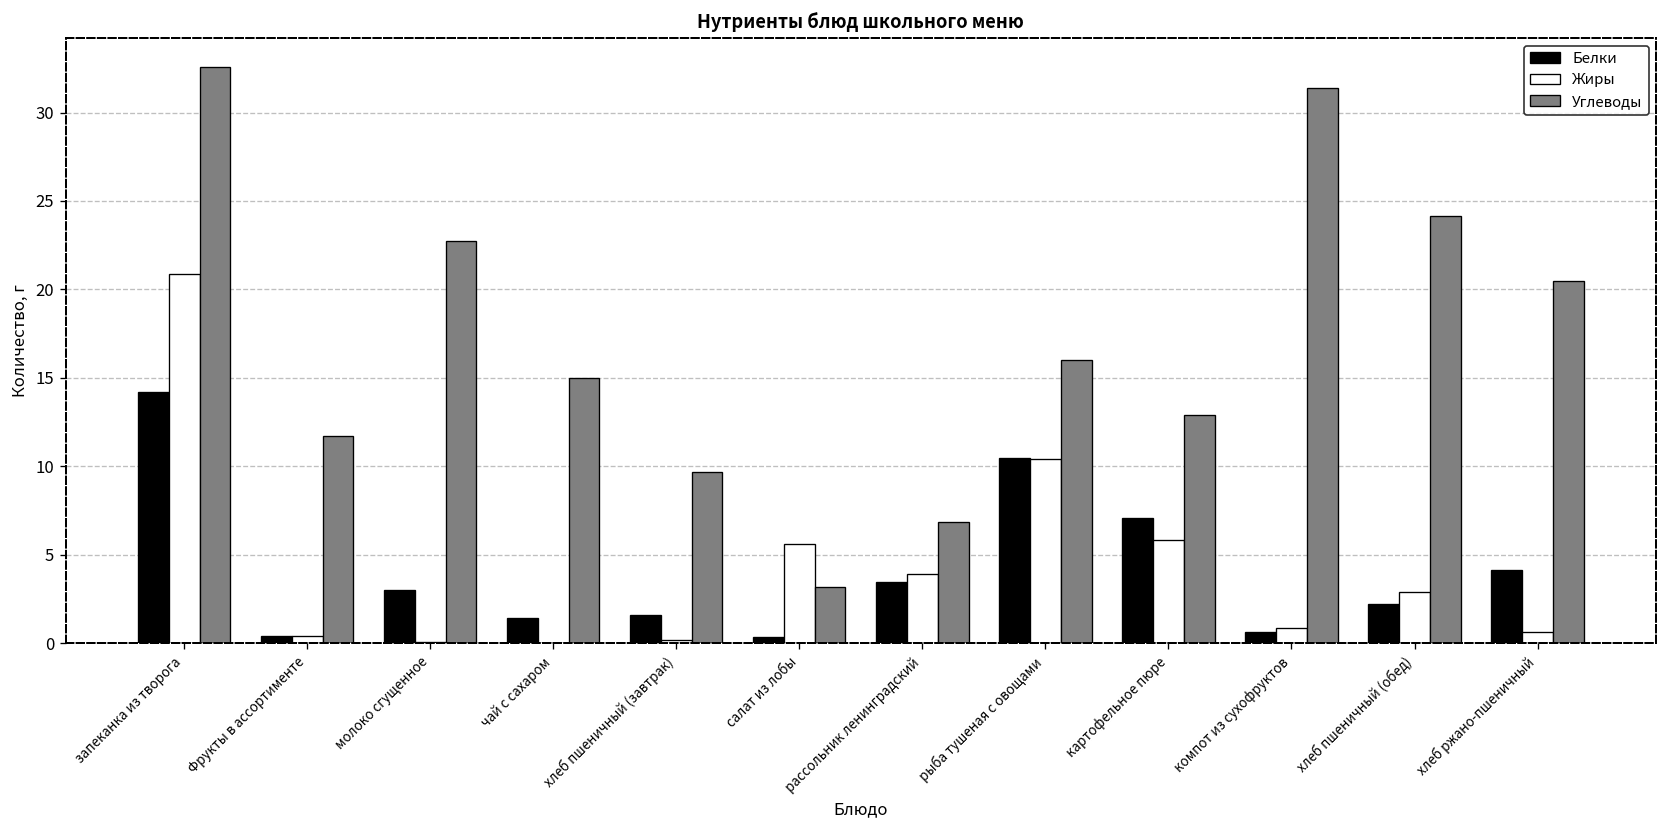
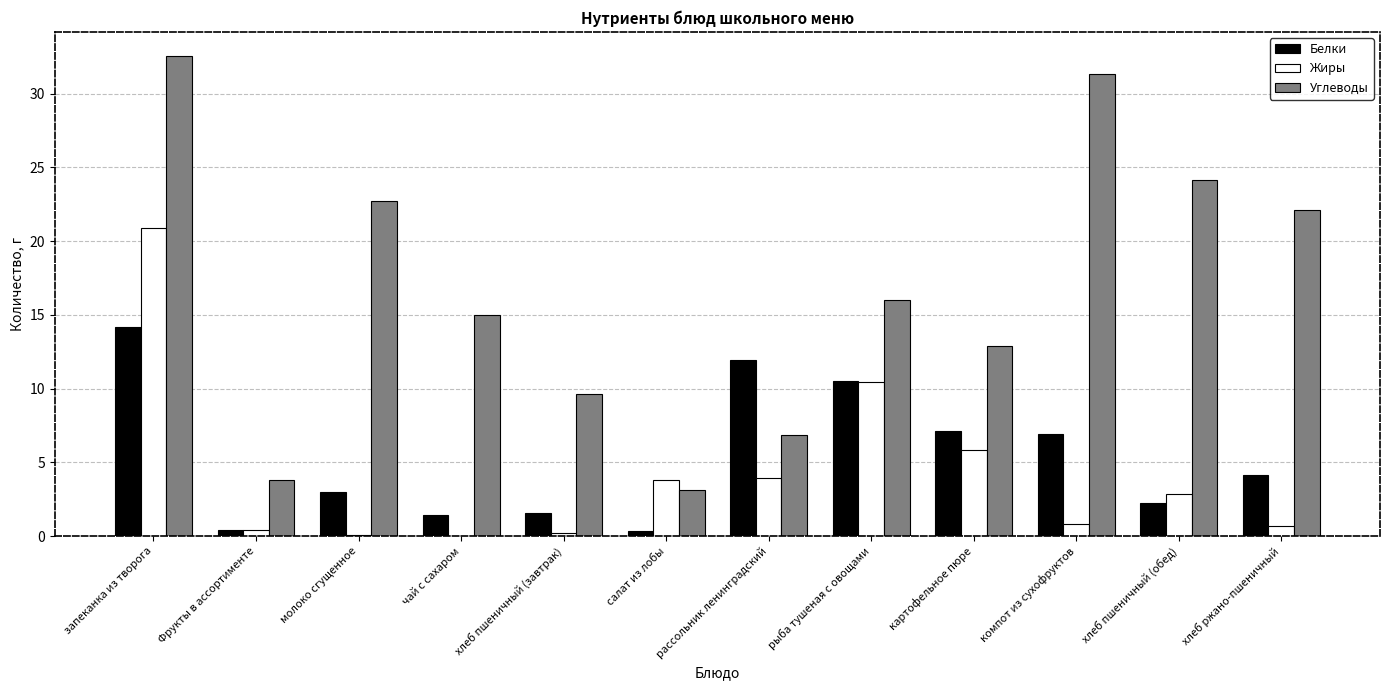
Углеводы, Фрукты в ассортименте: 11.7 -> 3.8
Жиры, салат из лобы: 5.6 -> 3.8
Белки, рассольник ленинградский: 3.4 -> 11.9
Белки, компот из сухофруктов: 0.7 -> 6.9
Углеводы, хлеб ржано-пшеничный: 20.5 -> 22.1
